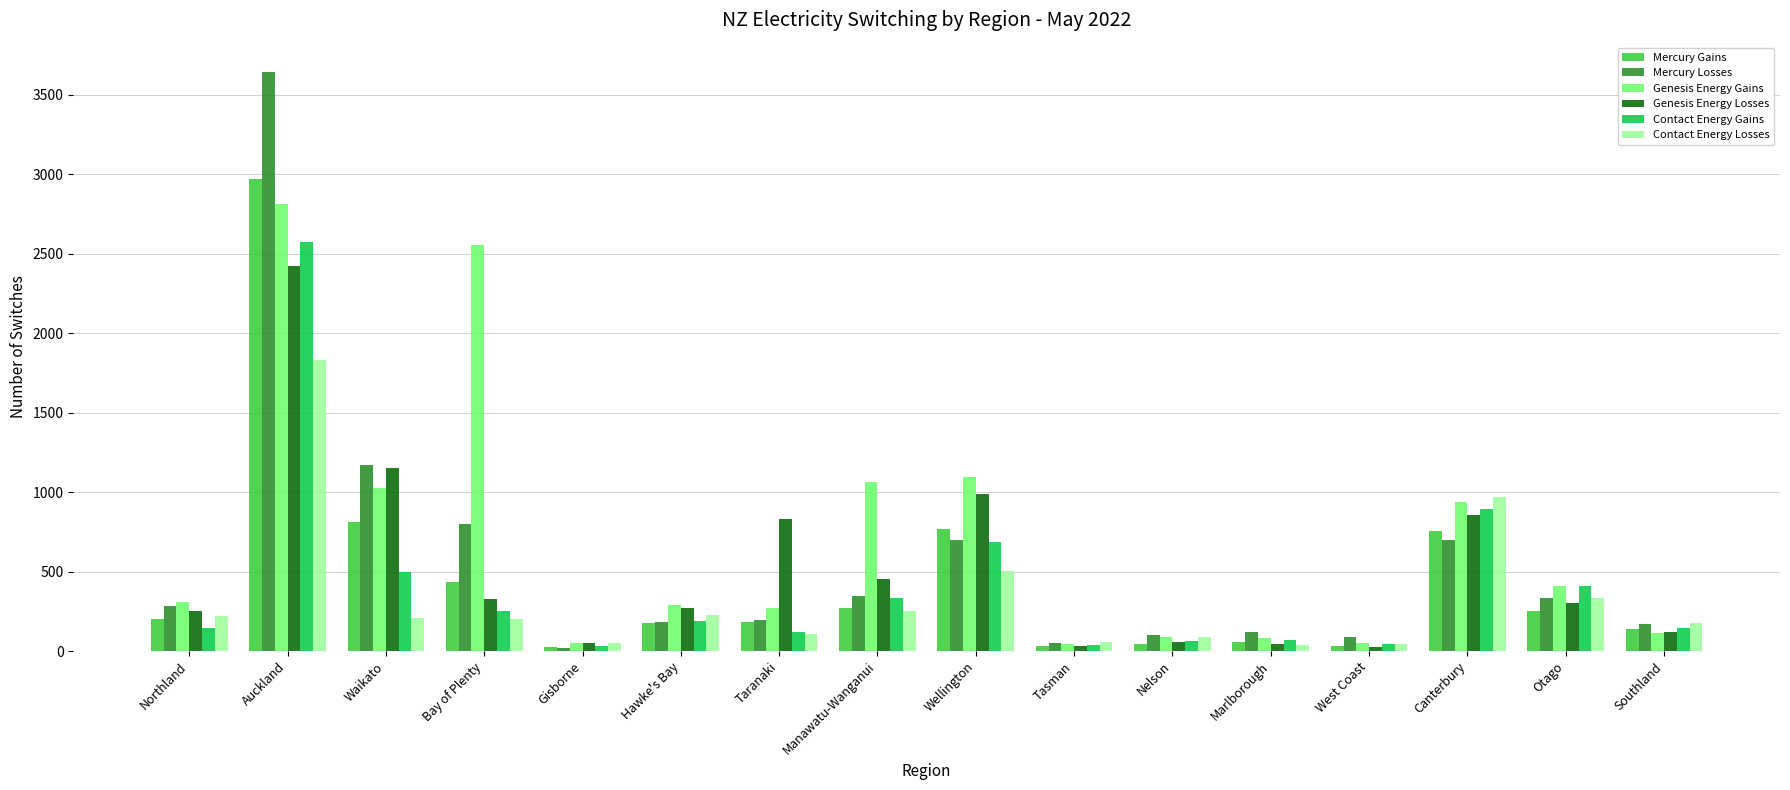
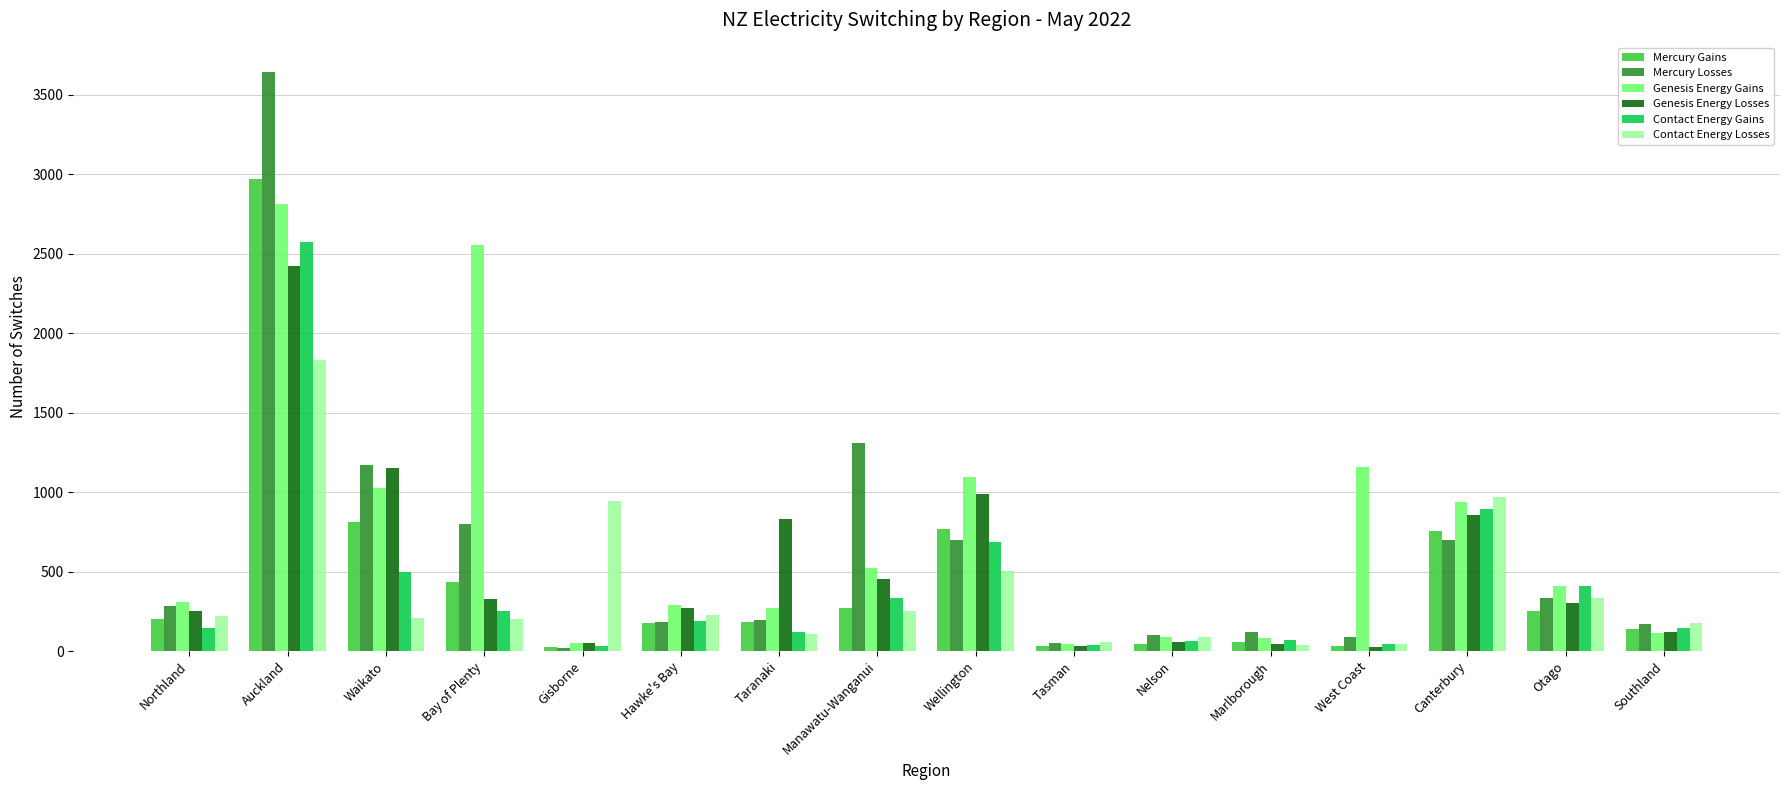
Contact Energy Losses, Gisborne: 50 -> 940
Mercury Losses, Manawatu-Wanganui: 350 -> 1310
Genesis Energy Gains, Manawatu-Wanganui: 1070 -> 520
Genesis Energy Gains, West Coast: 50 -> 1160
